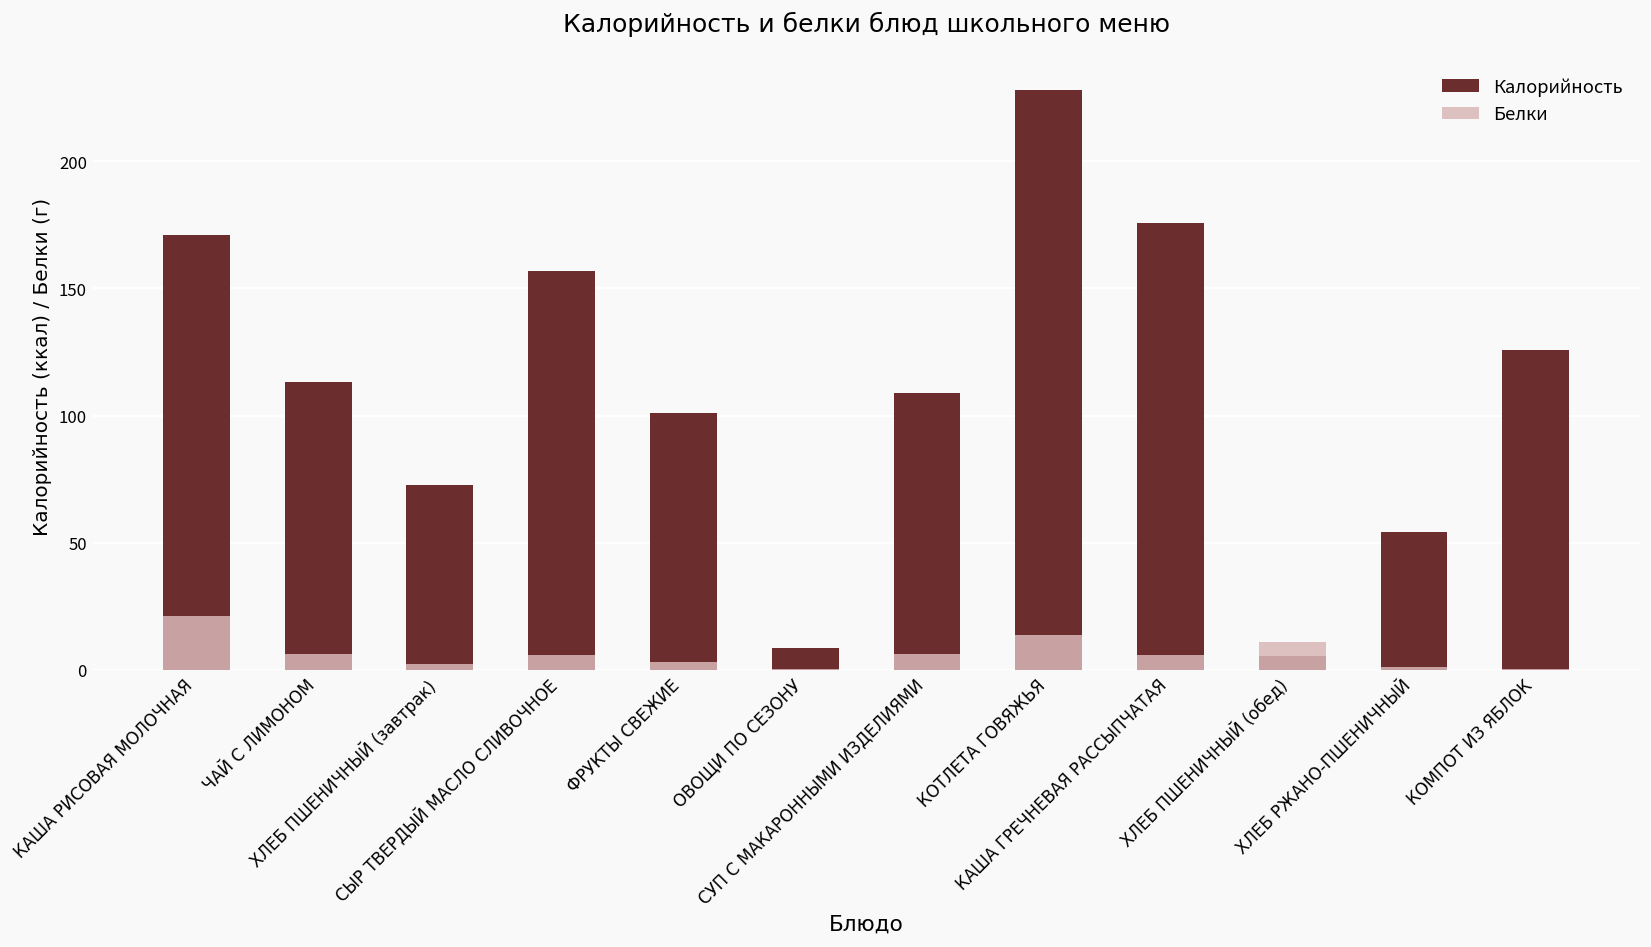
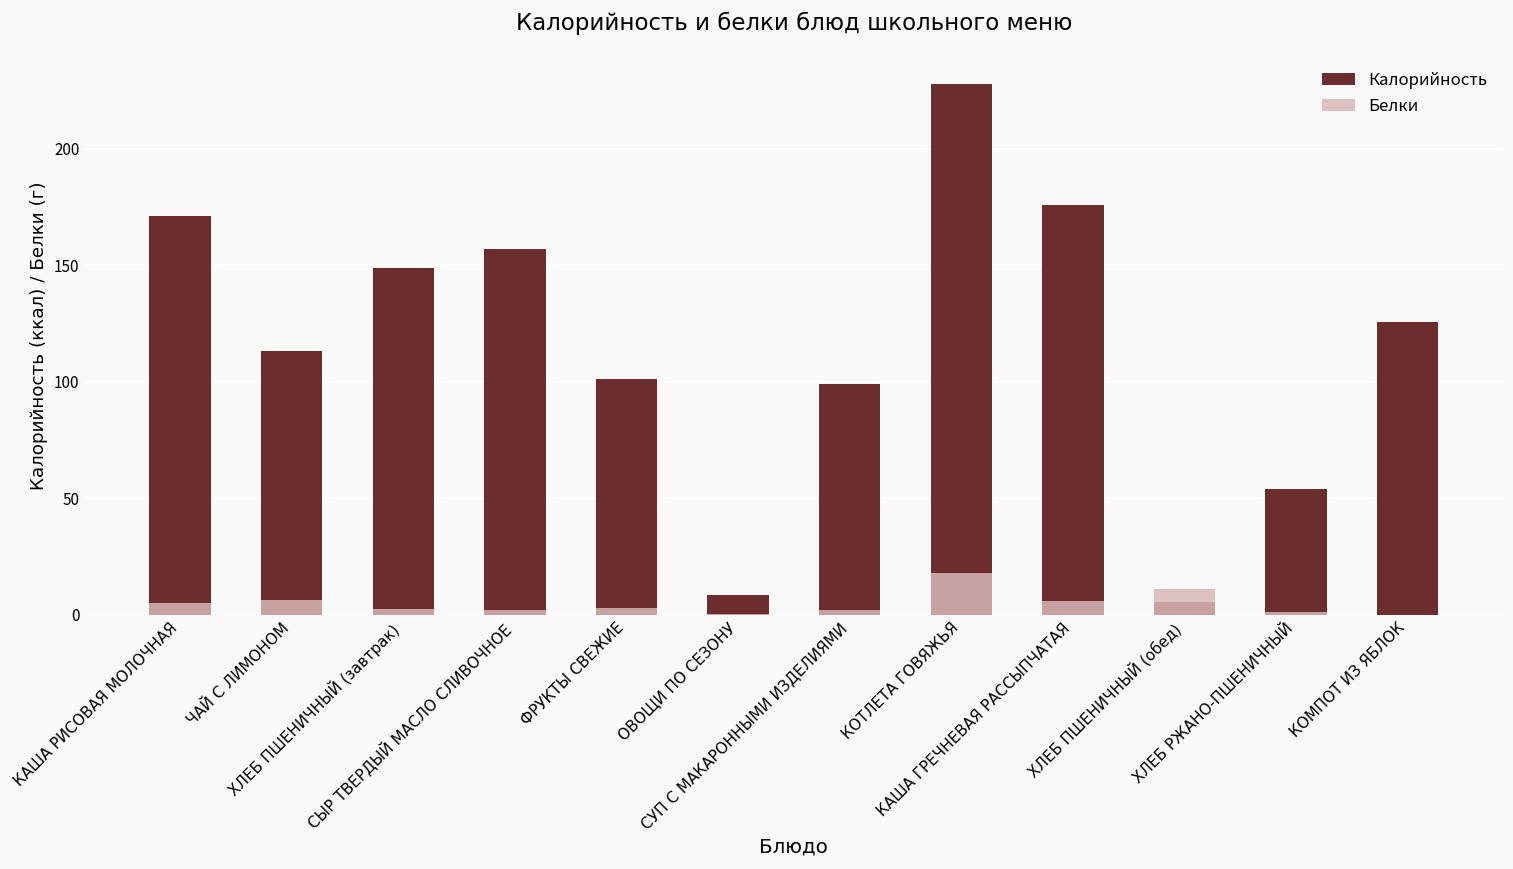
Белки, КАША РИСОВАЯ МОЛОЧНАЯ: 21 -> 5
Калорийность, ХЛЕБ ПШЕНИЧНЫЙ (завтрак): 73 -> 149
Белки, СЫР ТВЕРДЫЙ МАСЛО СЛИВОЧНОЕ: 6 -> 2
Калорийность, СУП С МАКАРОННЫМИ ИЗДЕЛИЯМИ: 109 -> 99
Белки, СУП С МАКАРОННЫМИ ИЗДЕЛИЯМИ: 6 -> 2
Белки, КОТЛЕТА ГОВЯЖЬЯ: 14 -> 18
